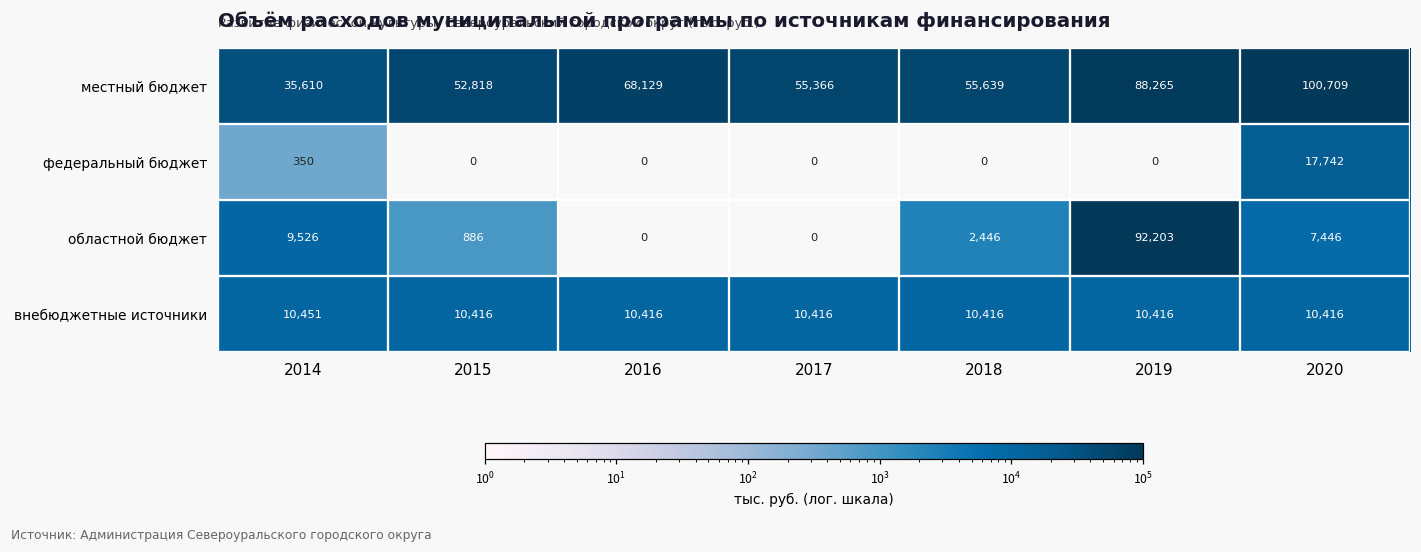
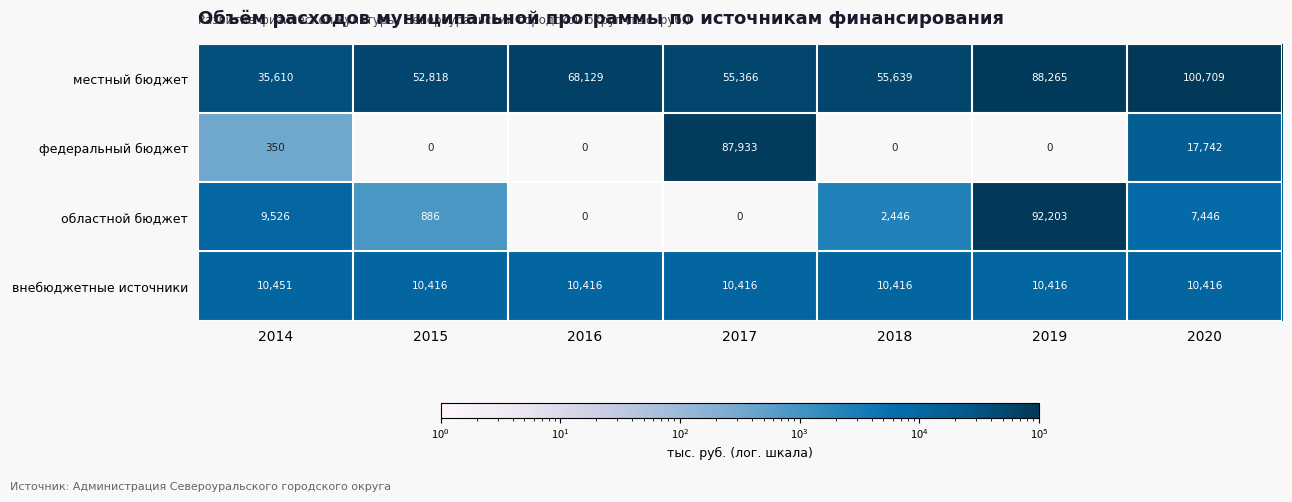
федеральный бюджет, 2017: 0 -> 87,933
